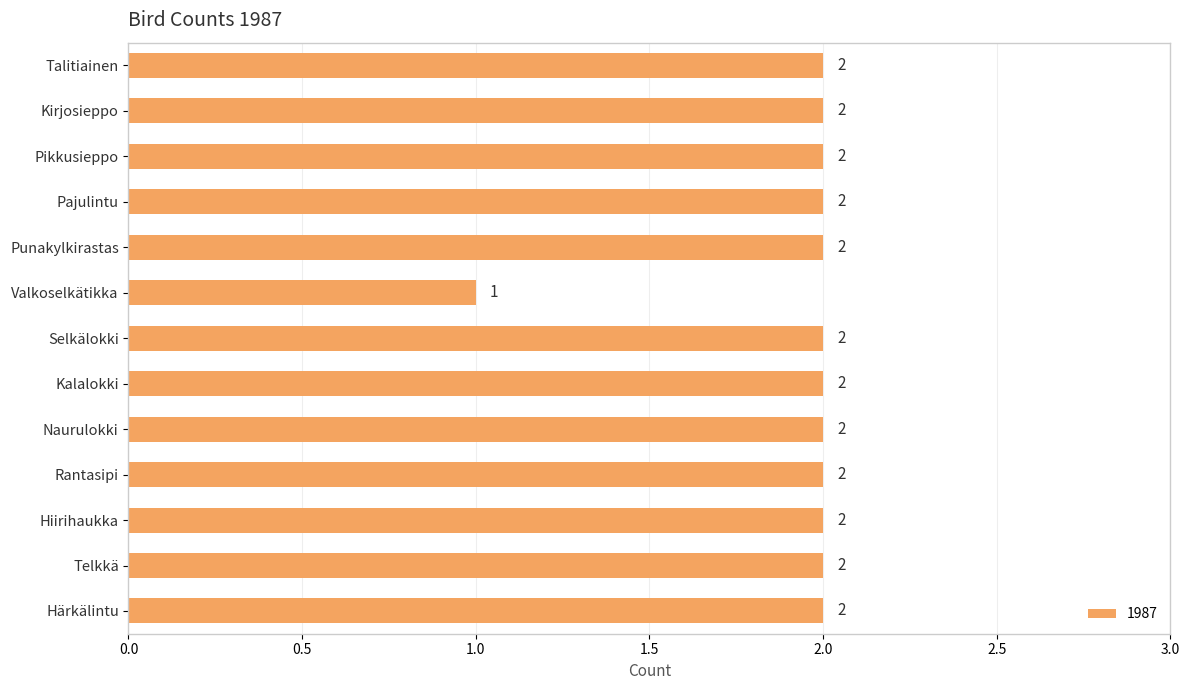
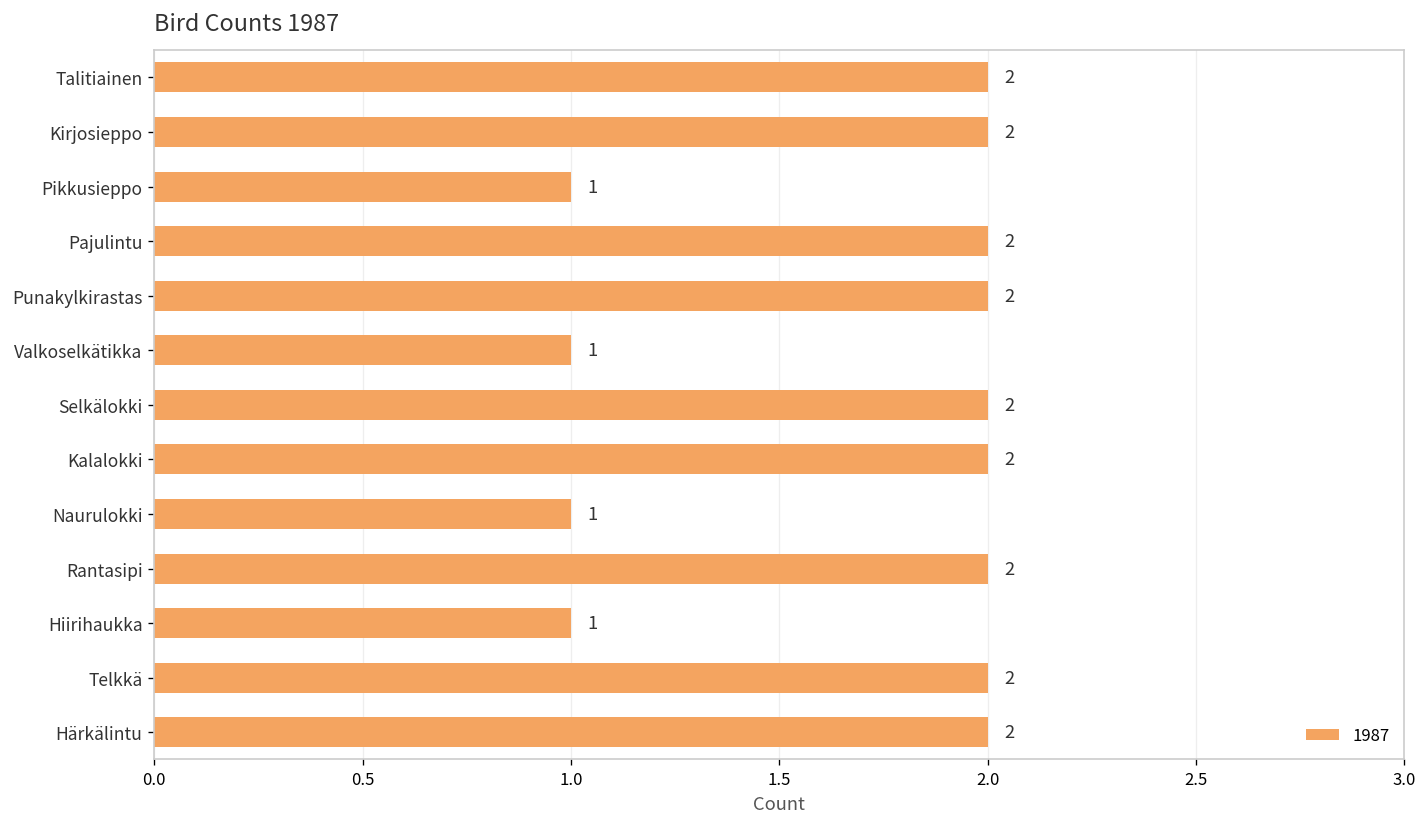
Pikkusieppo: 2 -> 1
Naurulokki: 2 -> 1
Hiirihaukka: 2 -> 1
